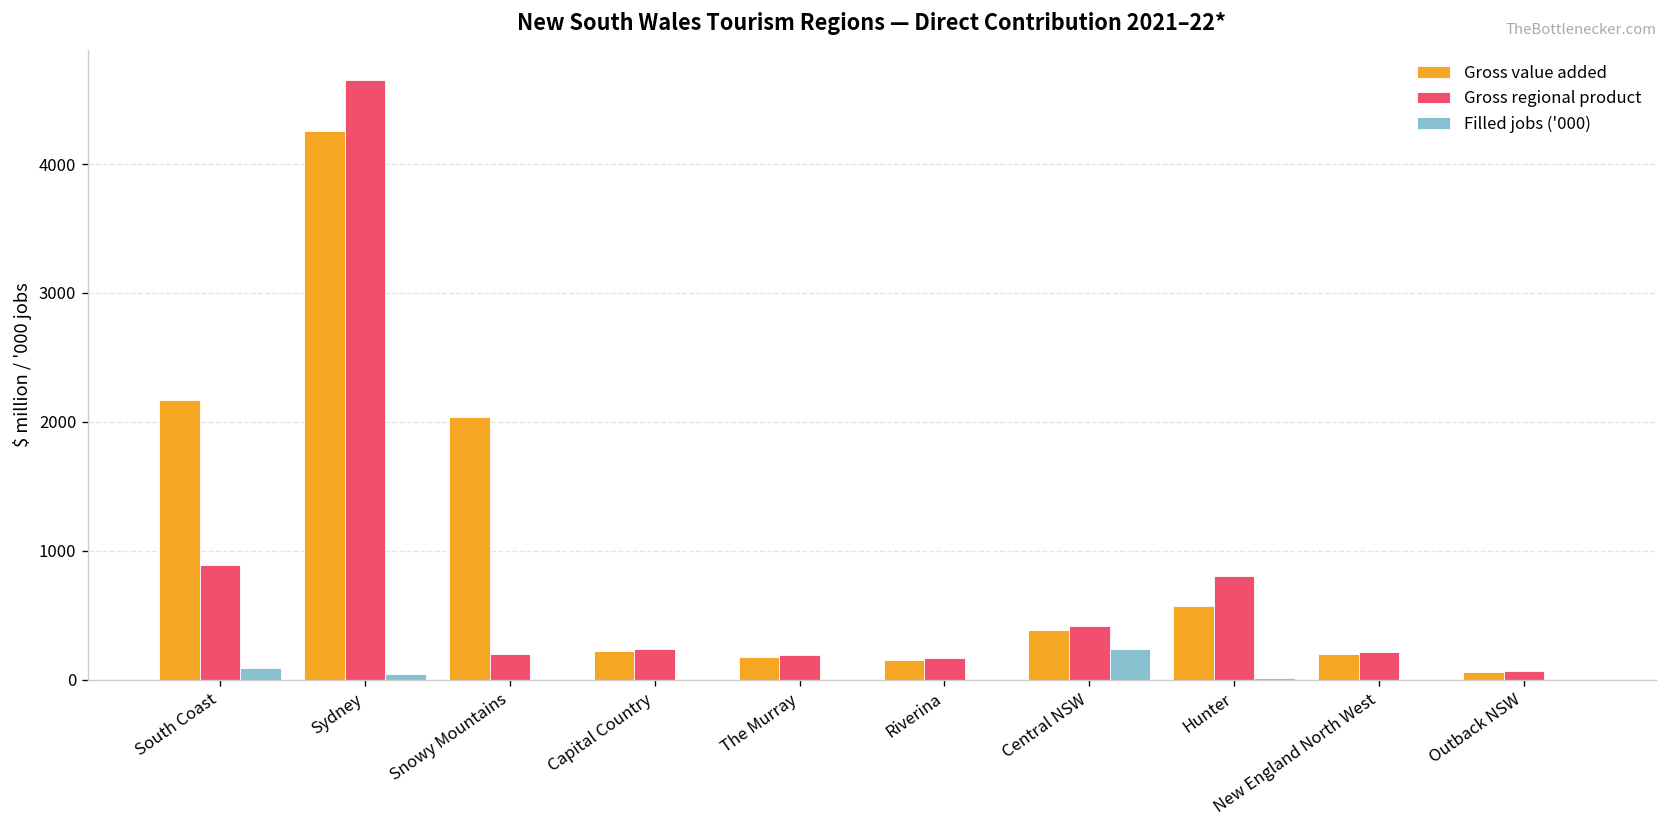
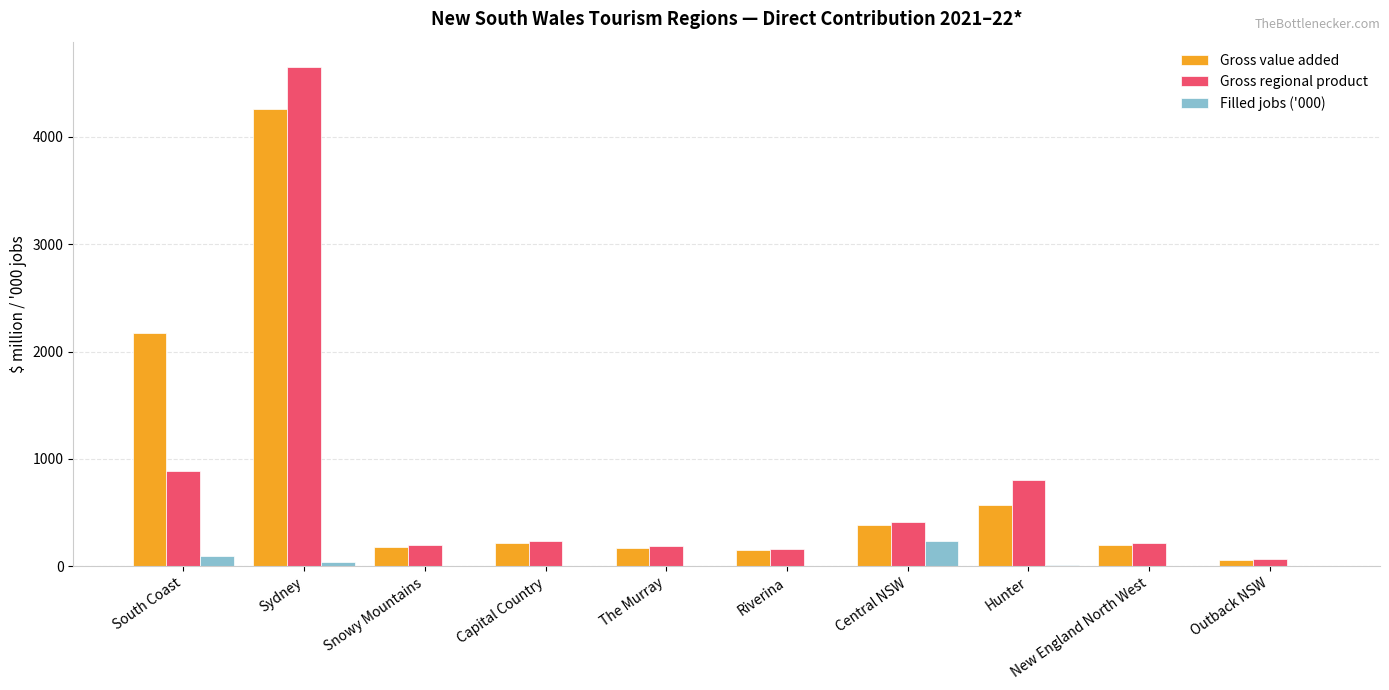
Gross value added, Snowy Mountains: 2040 -> 180
